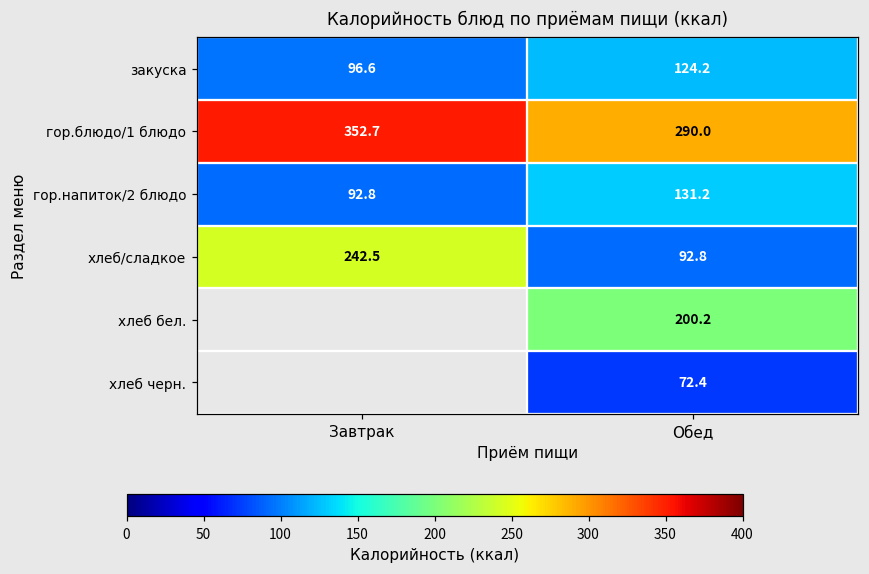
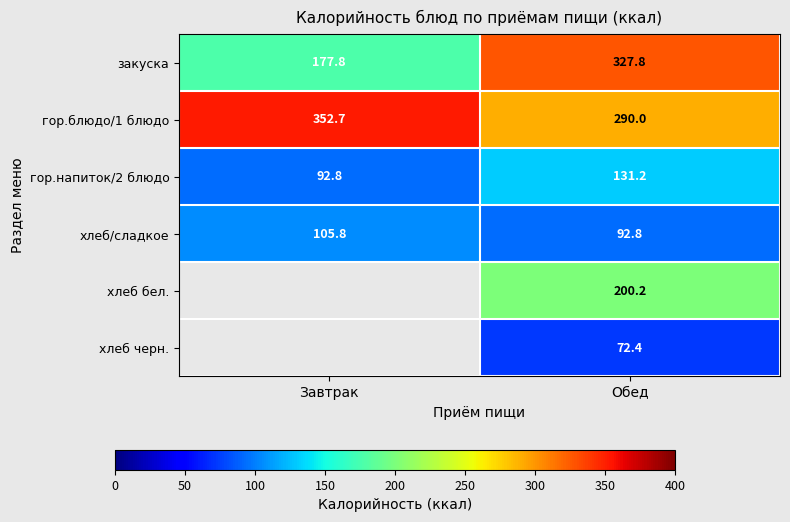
закуска, Завтрак: 96.6 -> 177.8
закуска, Обед: 124.2 -> 327.8
хлеб/сладкое, Завтрак: 242.5 -> 105.8
